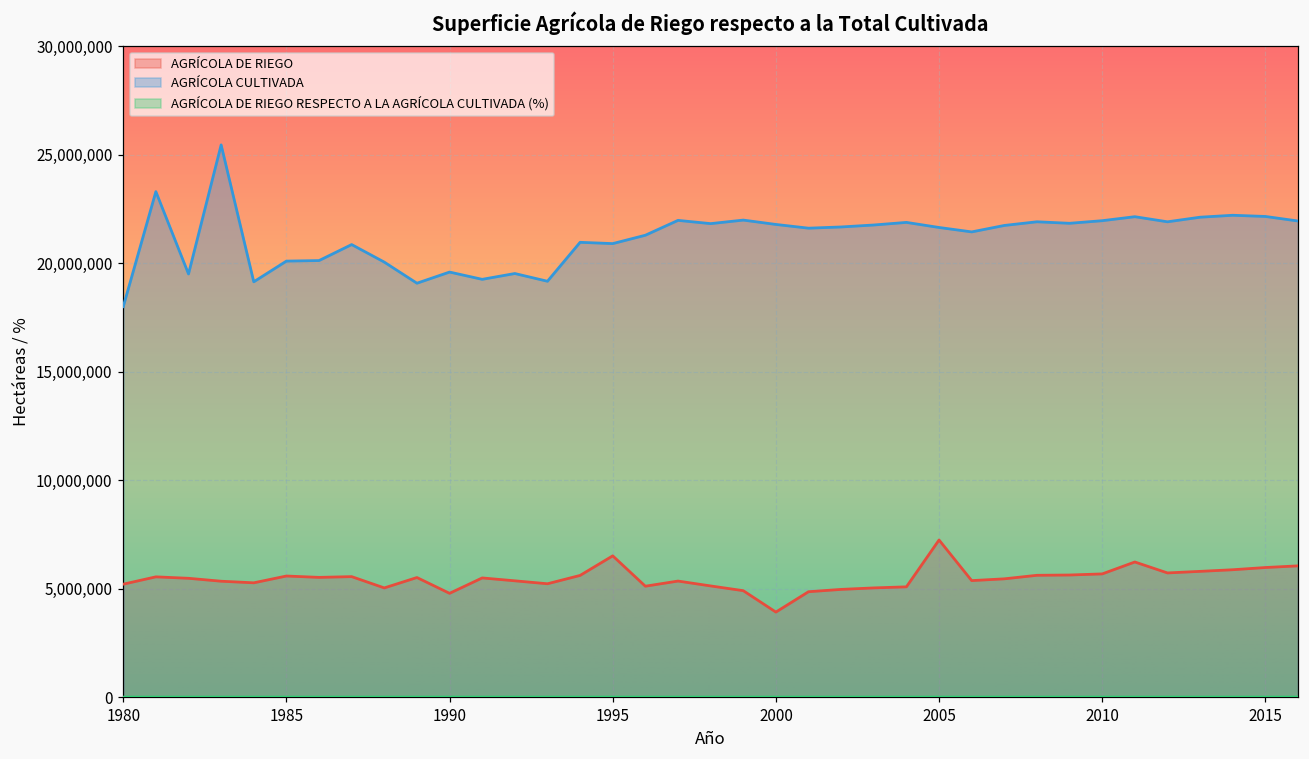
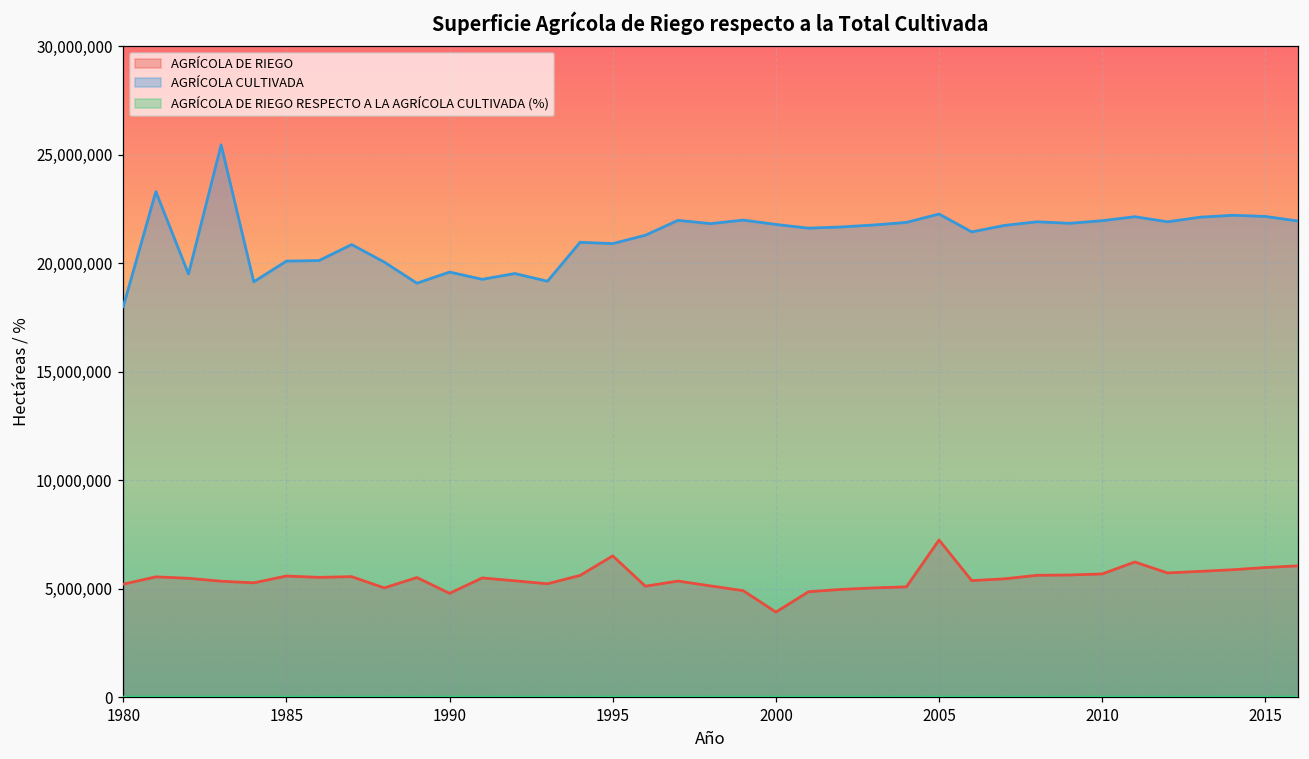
AGRÍCOLA CULTIVADA, 2005: 21,600,000 -> 22,300,000
